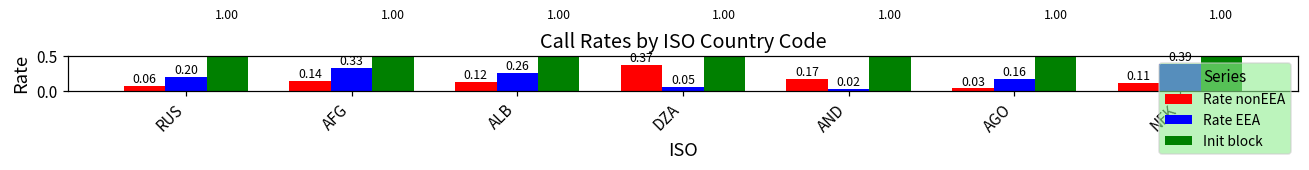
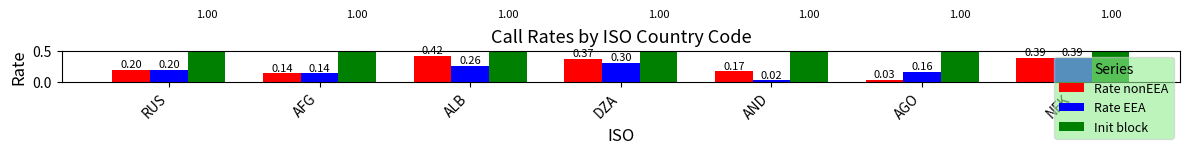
Rate nonEEA, RUS: 0.06 -> 0.20
Rate EEA, AFG: 0.33 -> 0.14
Rate nonEEA, ALB: 0.12 -> 0.42
Rate EEA, DZA: 0.05 -> 0.30
Rate nonEEA, NFK: 0.11 -> 0.39
